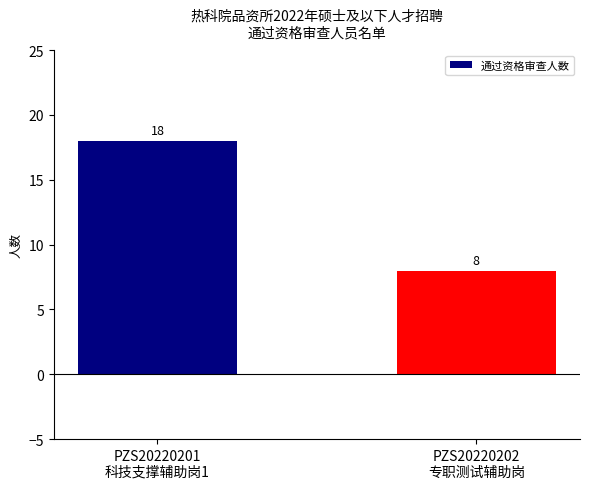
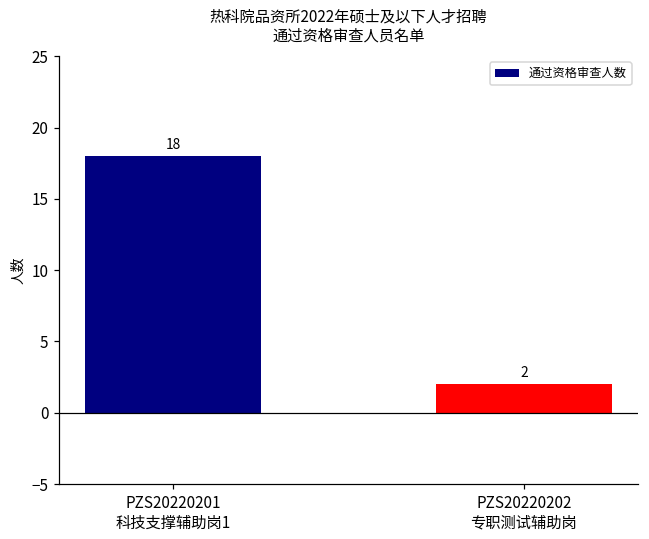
PZS20220202 专职测试辅助岗: 8 -> 2
